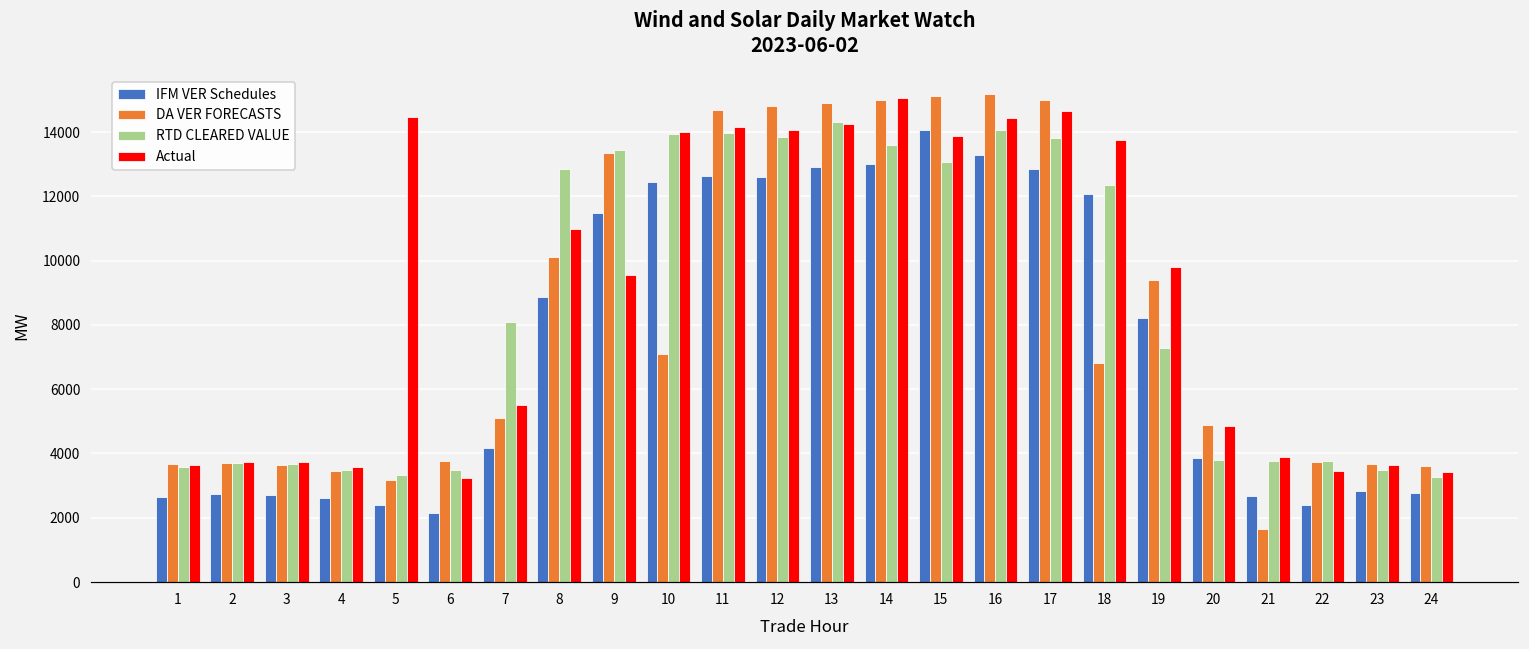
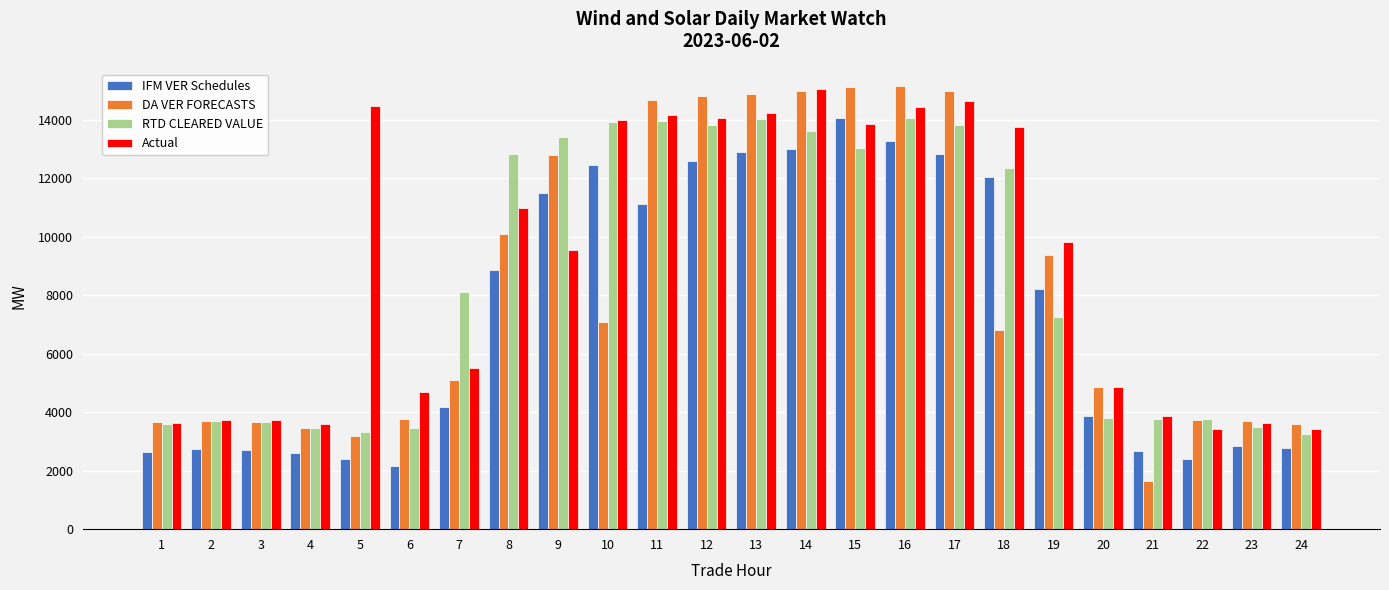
Actual, 6: 3200 -> 4700
DA VER FORECASTS, 9: 13300 -> 12800
IFM VER Schedules, 11: 12600 -> 11100
RTD CLEARED VALUE, 13: 14300 -> 14000
